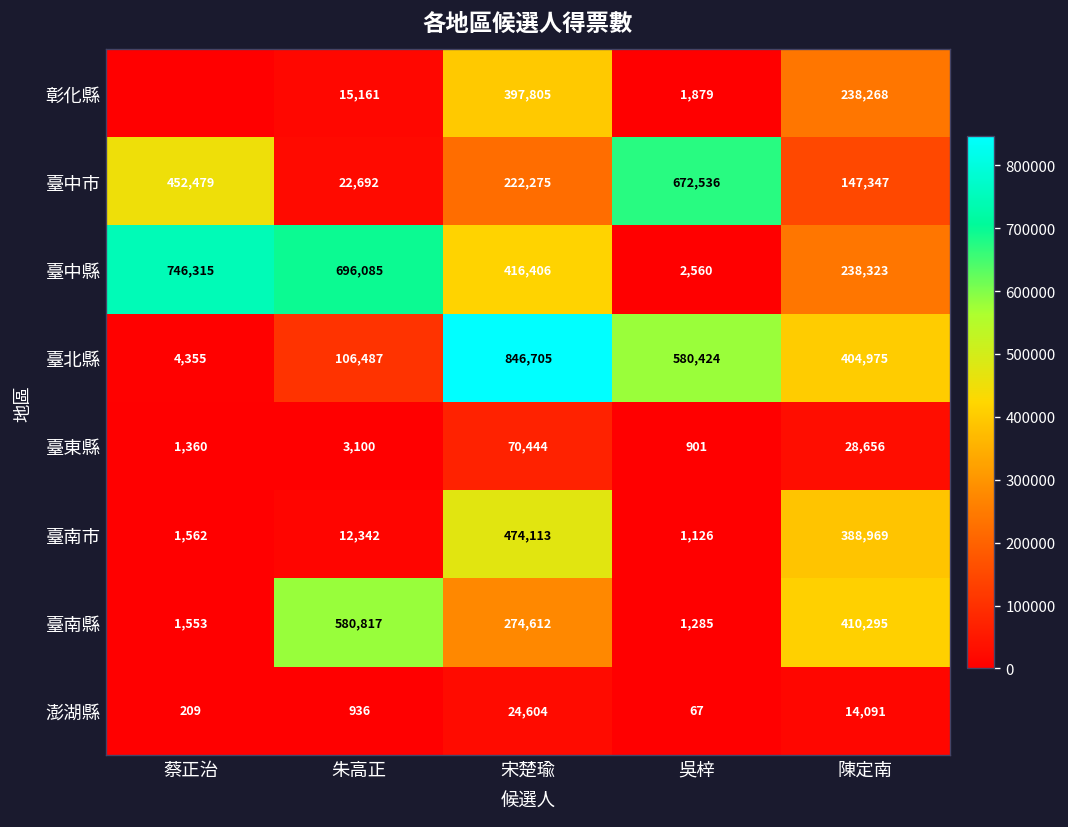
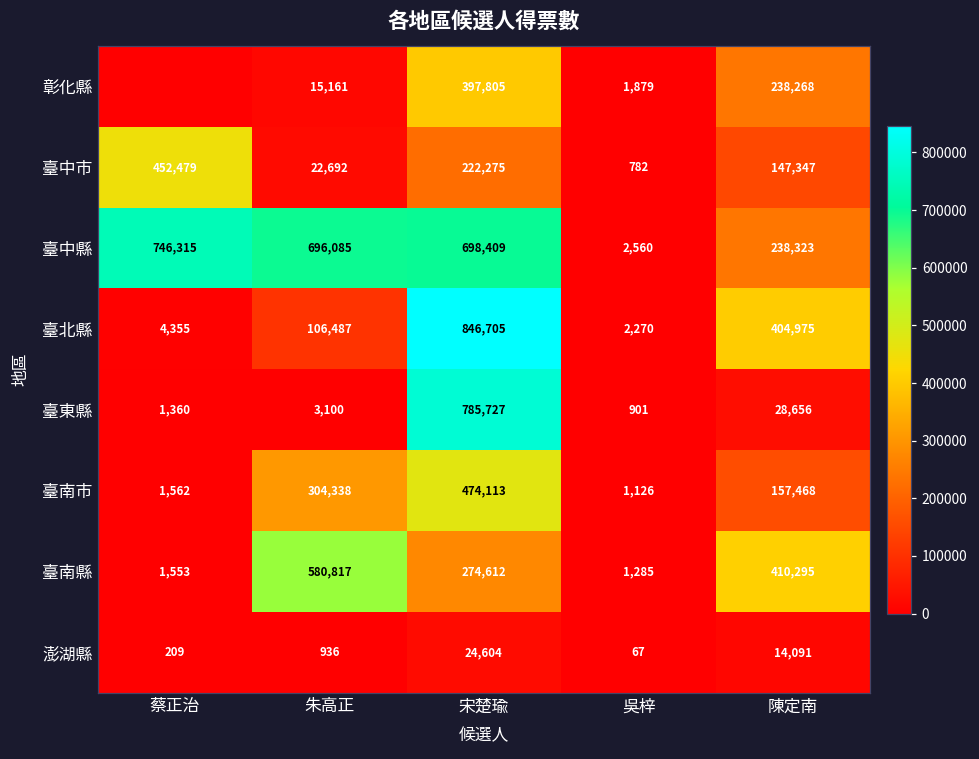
臺中市, 吳梓: 672,536 -> 782
臺中縣, 宋楚瑜: 416,406 -> 698,409
臺北縣, 吳梓: 580,424 -> 2,270
臺東縣, 宋楚瑜: 70,444 -> 785,727
臺南市, 朱高正: 12,342 -> 304,338
臺南市, 陳定南: 388,969 -> 157,468
